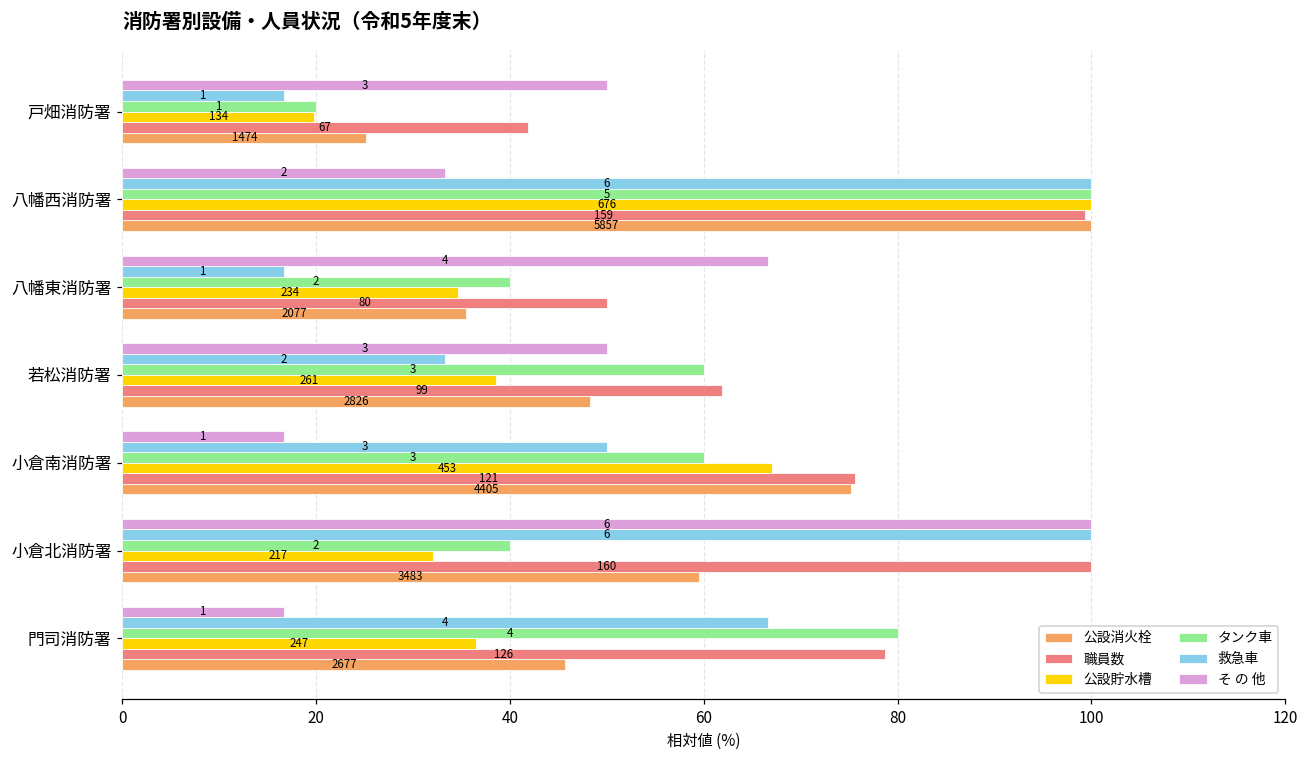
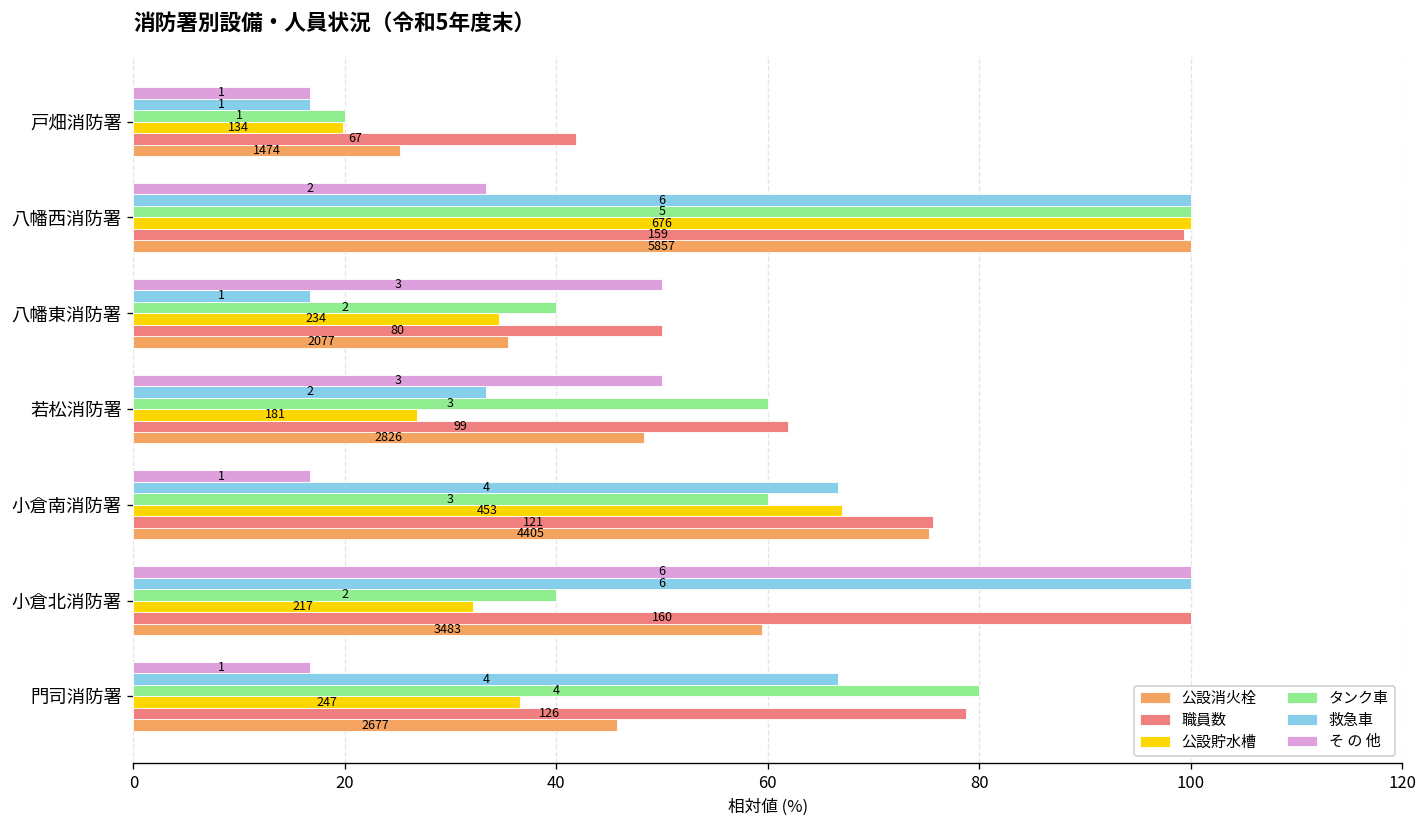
そ の 他, 戸畑消防署: 3 -> 1
そ の 他, 八幡東消防署: 4 -> 3
公設貯水槽, 若松消防署: 261 -> 181
救急車, 小倉南消防署: 3 -> 4
